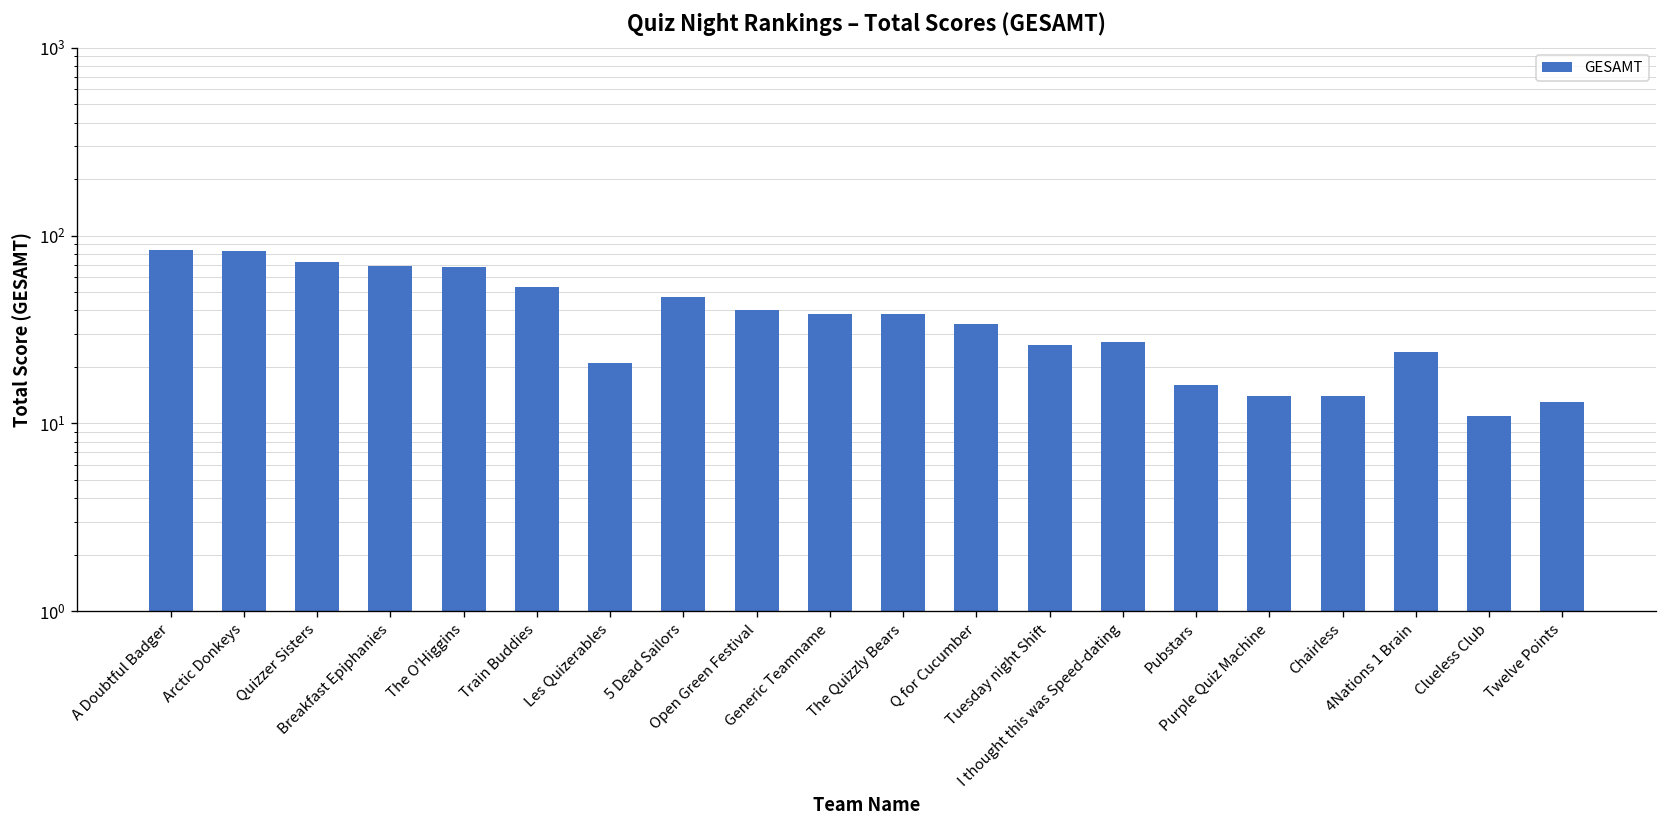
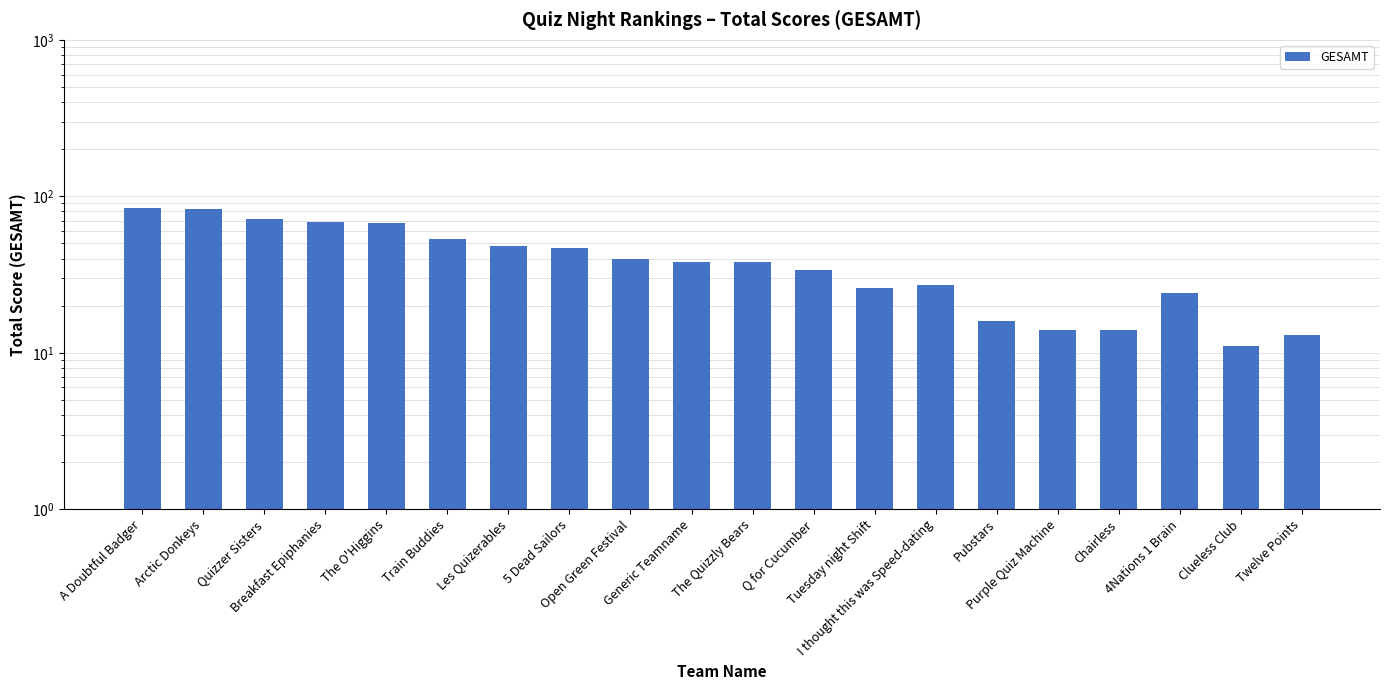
Les Quizerables: 21 -> 48
